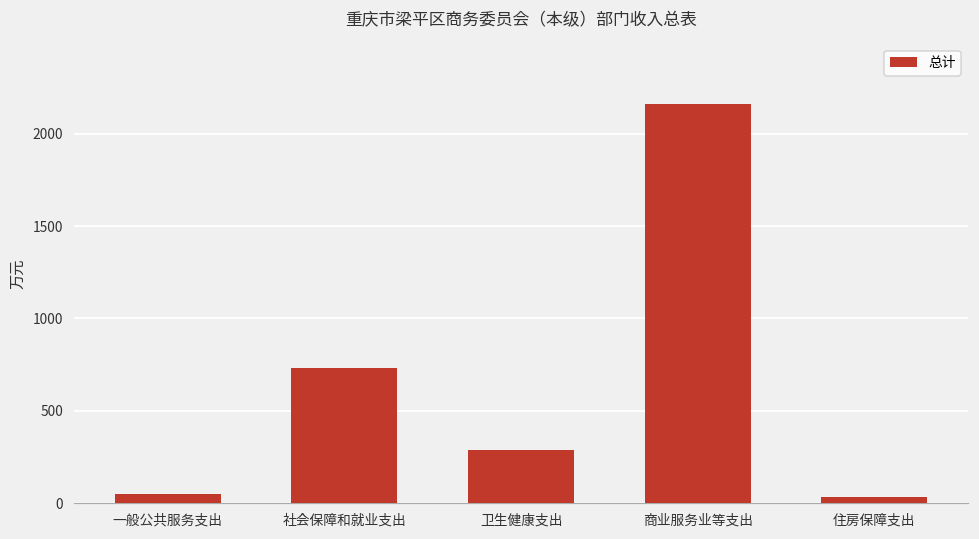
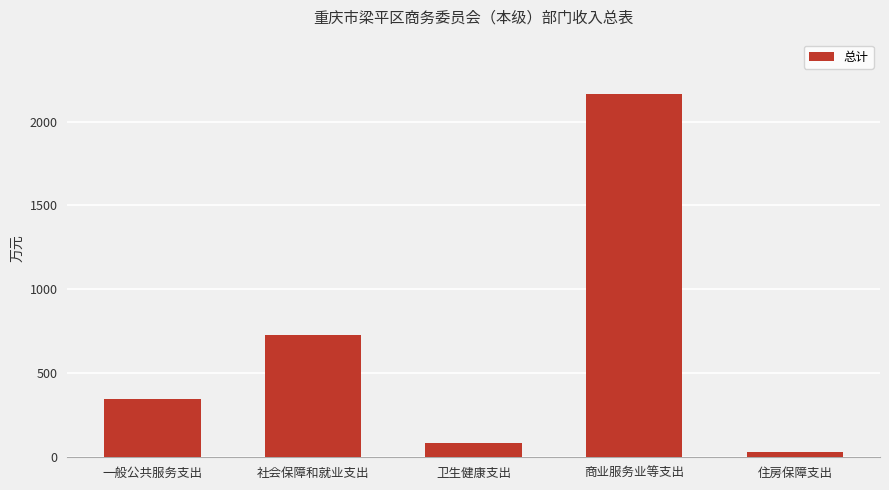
一般公共服务支出: 50 -> 340
卫生健康支出: 290 -> 90
